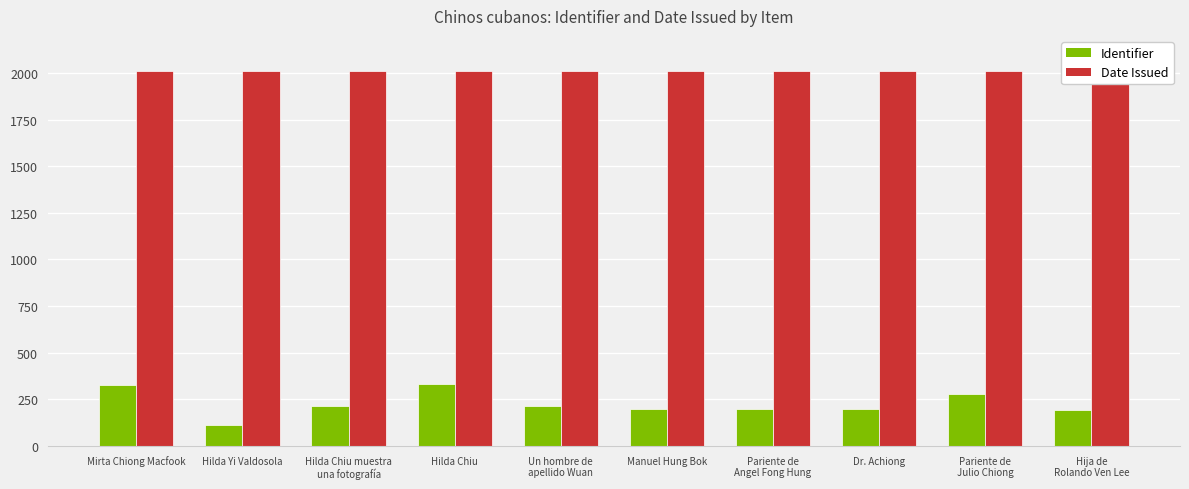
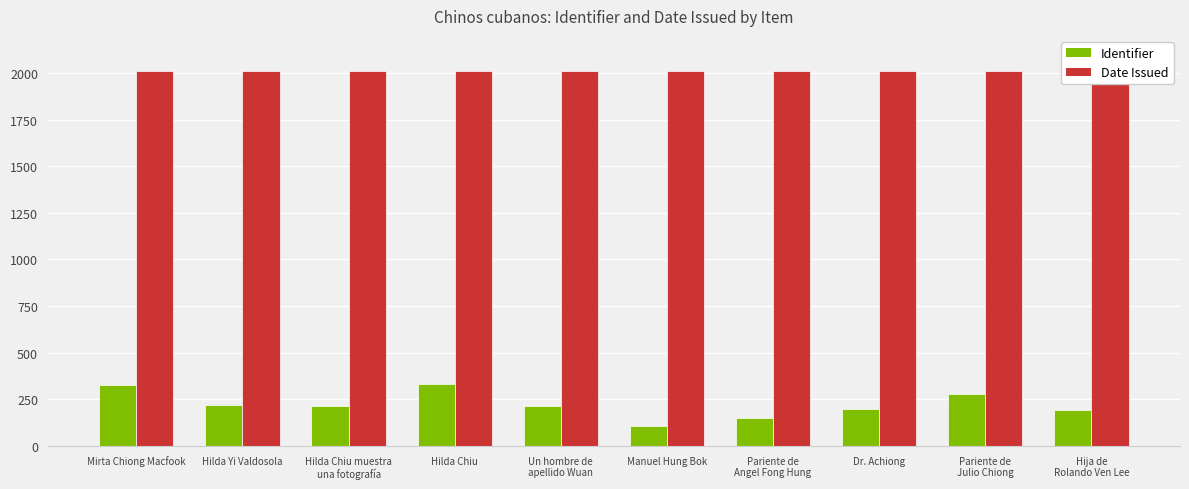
Identifier, Hilda Yi Valdosola: 110 -> 220
Identifier, Manuel Hung Bok: 200 -> 110
Identifier, Pariente de Angel Fong Hung: 200 -> 150
